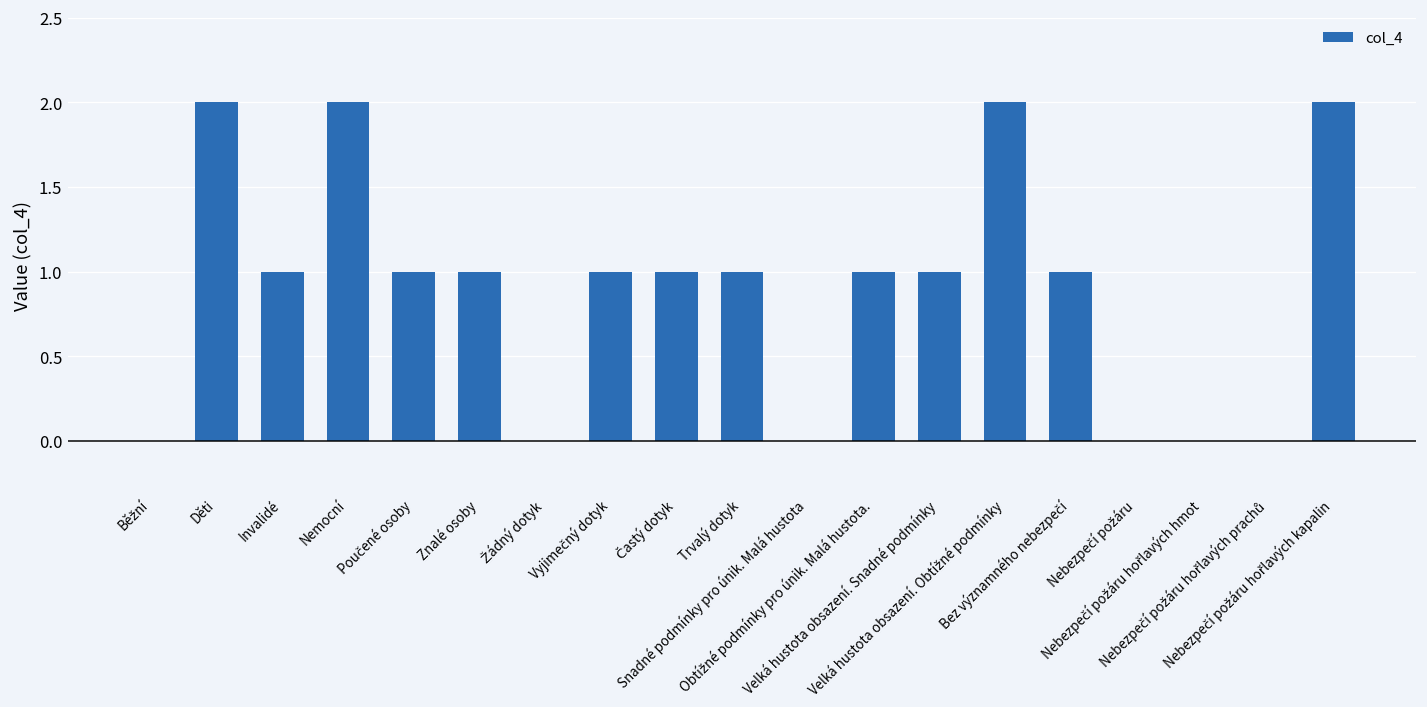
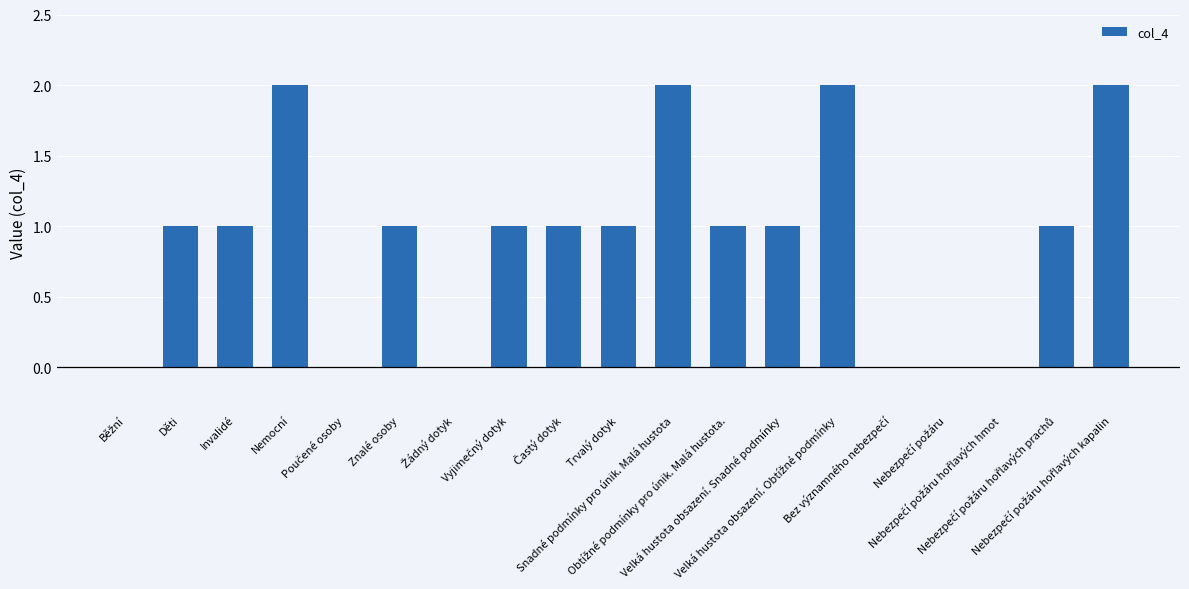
Děti: 2 -> 1
Poučené osoby: 1 -> 0
Snadné podmínky pro únik. Malá hustota: 0 -> 2
Bez významného nebezpečí: 1 -> 0
Nebezpečí požáru hořlavých prachů: 0 -> 1
